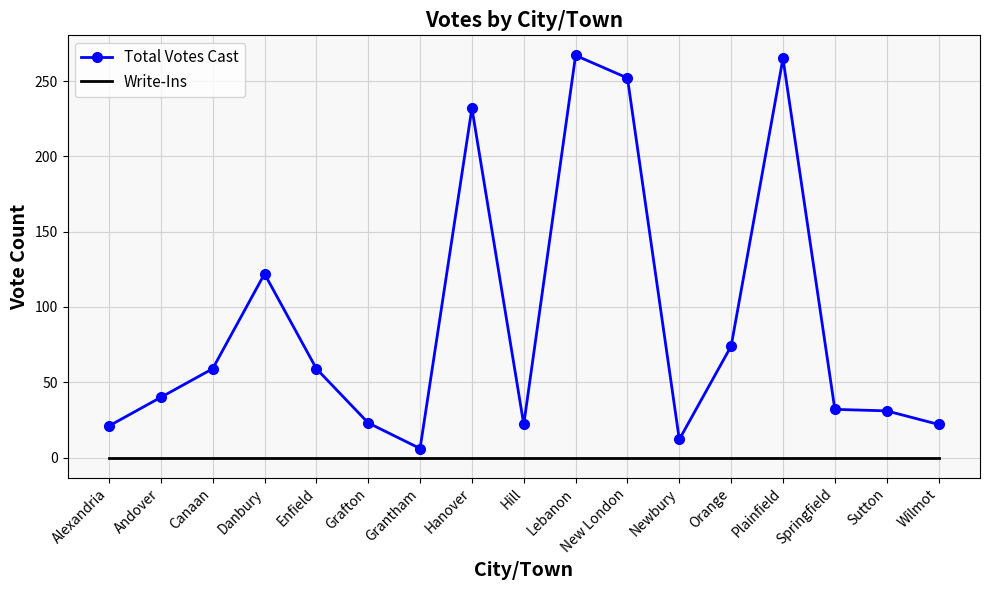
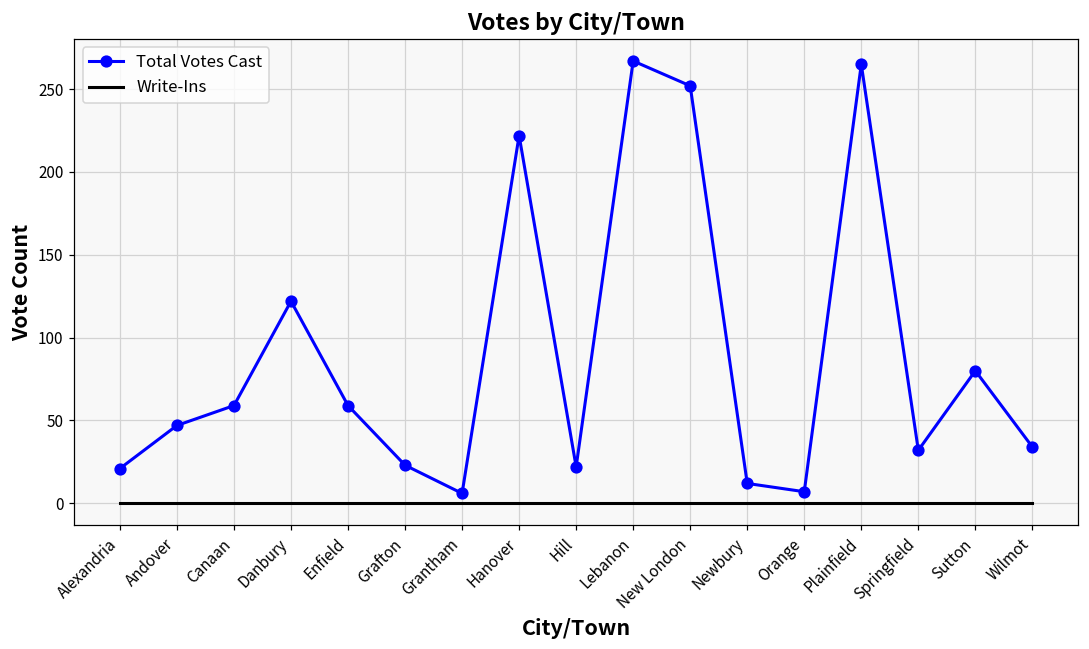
Total Votes Cast, Andover: 40 -> 47
Total Votes Cast, Hanover: 232 -> 222
Total Votes Cast, Orange: 74 -> 7
Total Votes Cast, Sutton: 31 -> 80
Total Votes Cast, Wilmot: 22 -> 34
